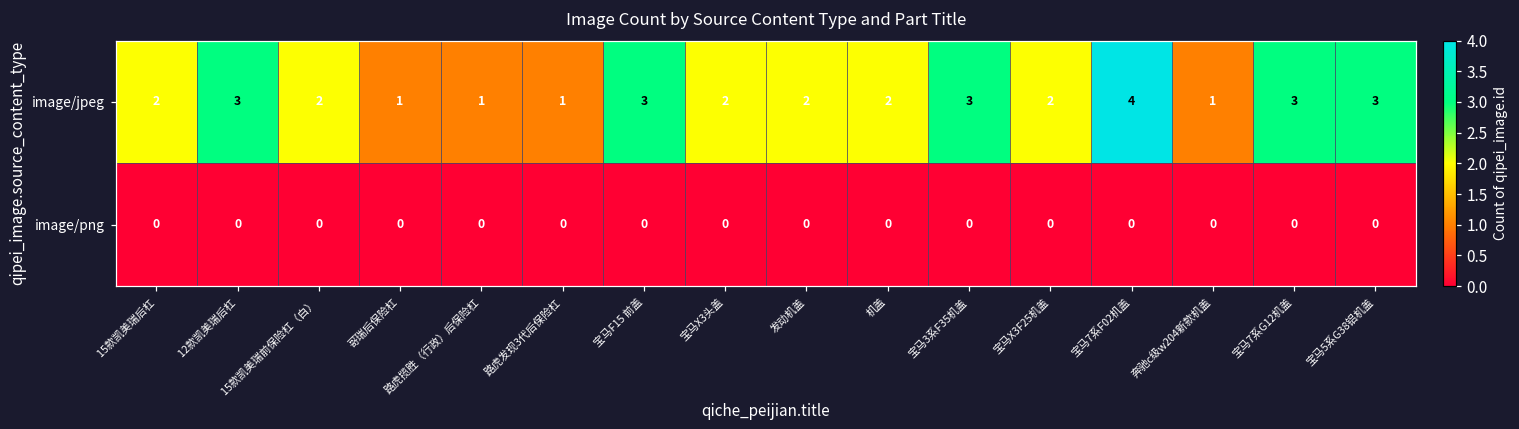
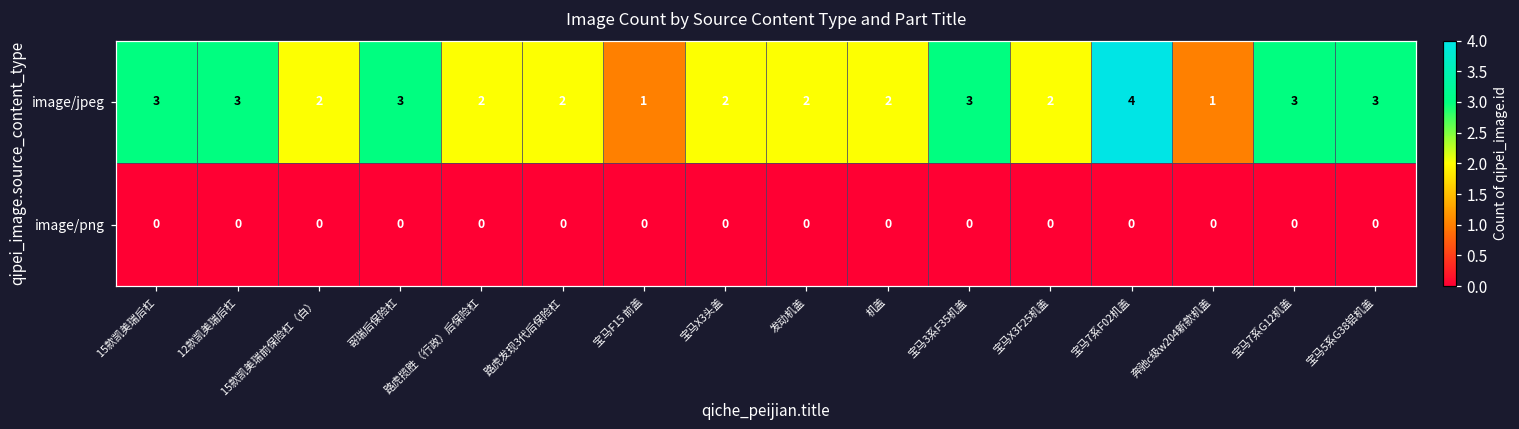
image/jpeg, 15款凯美瑞后杠: 2 -> 3
image/jpeg, 哥瑞后保险杠: 1 -> 3
image/jpeg, 路虎揽胜（行政）后保险杠: 1 -> 2
image/jpeg, 路虎发现3代后保险杠: 1 -> 2
image/jpeg, 宝马F15 前盖: 3 -> 1
